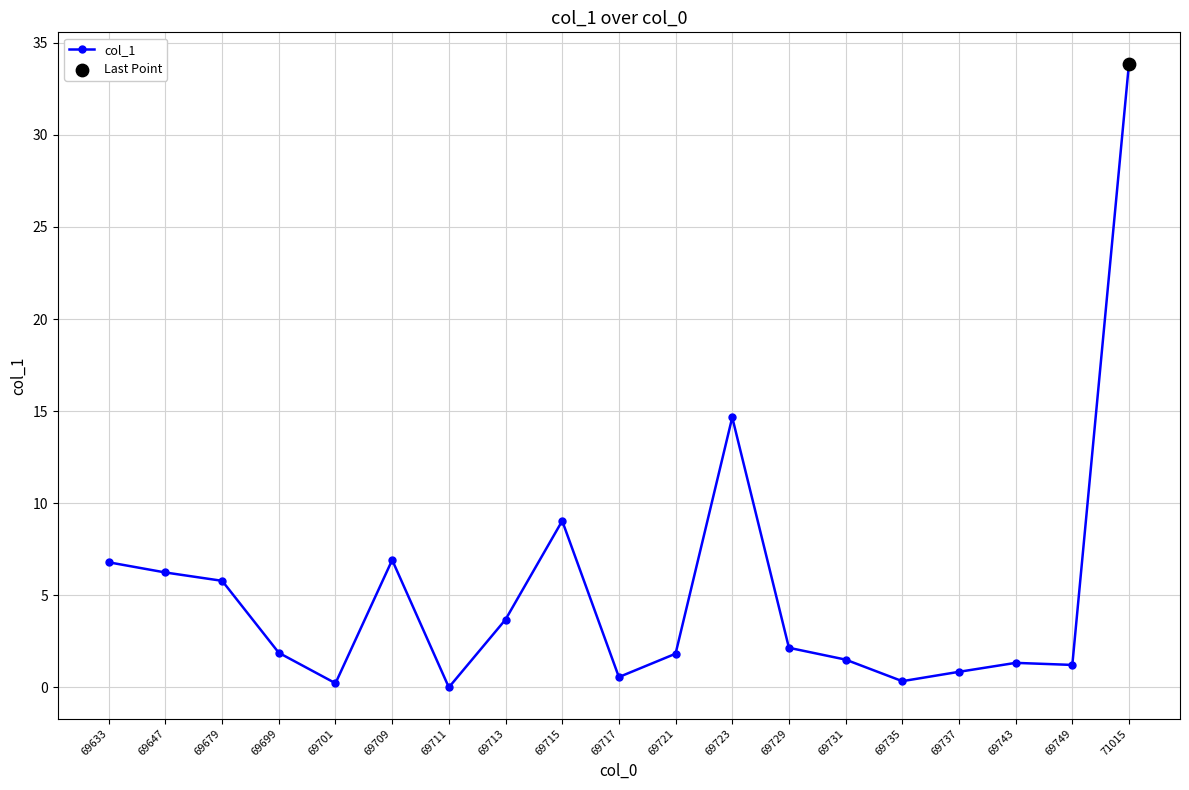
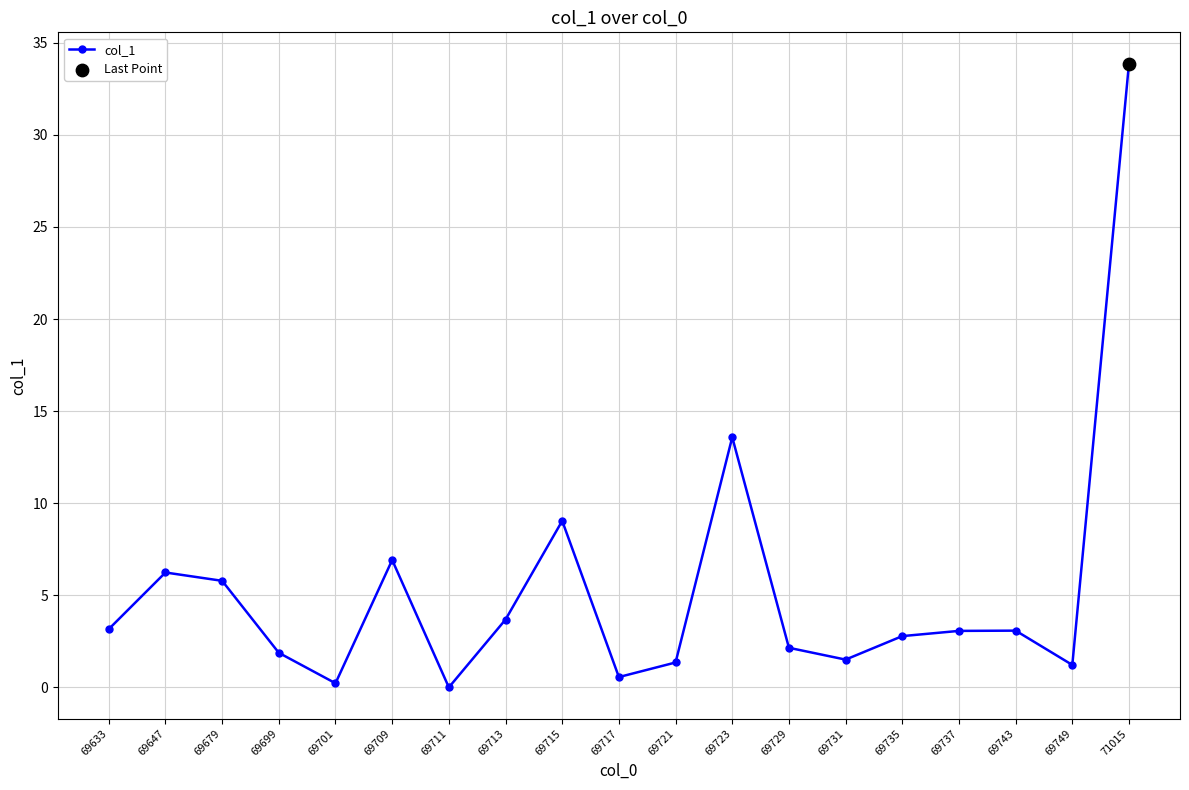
col_1, 69633: 6.8 -> 3.2
col_1, 69721: 1.8 -> 1.4
col_1, 69723: 14.7 -> 13.6
col_1, 69735: 0.3 -> 2.8
col_1, 69737: 0.8 -> 3.1
col_1, 69743: 1.3 -> 3.1
